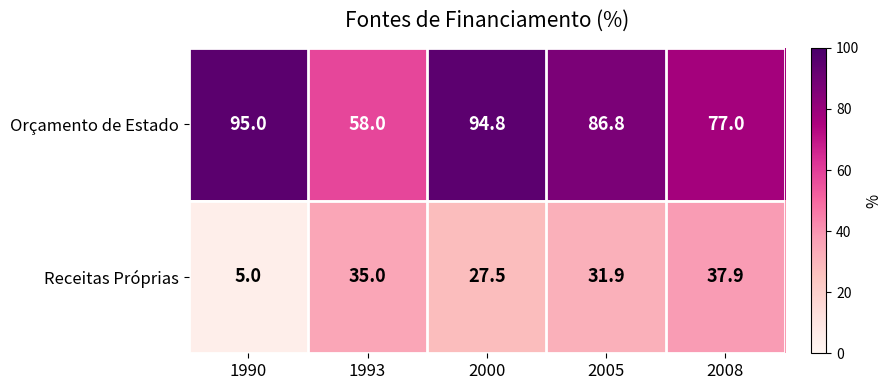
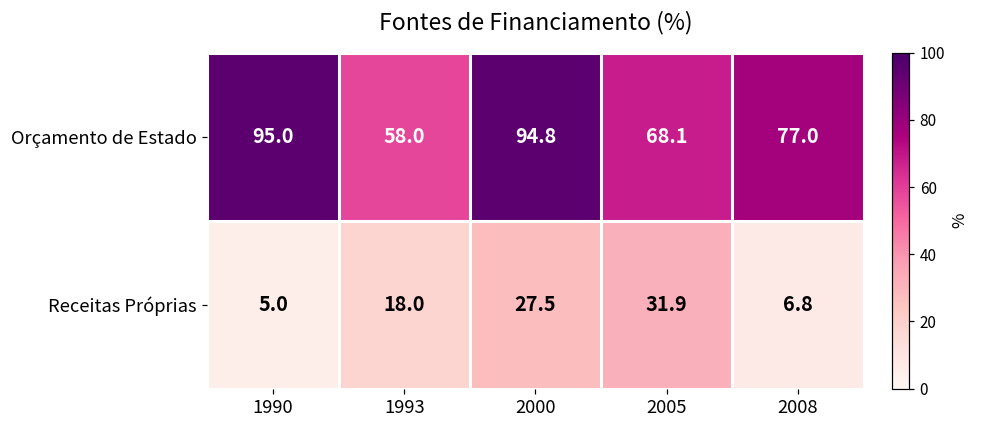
Orçamento de Estado, 2005: 86.8 -> 68.1
Receitas Próprias, 1993: 35.0 -> 18.0
Receitas Próprias, 2008: 37.9 -> 6.8
